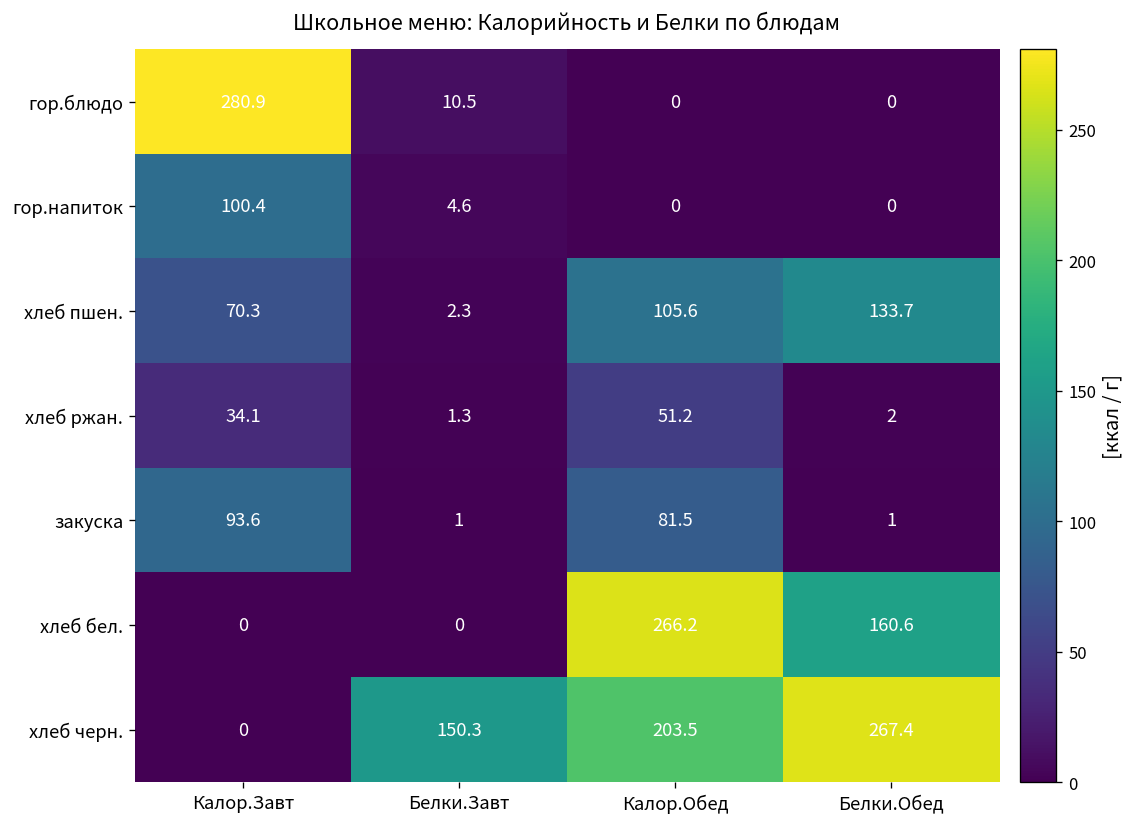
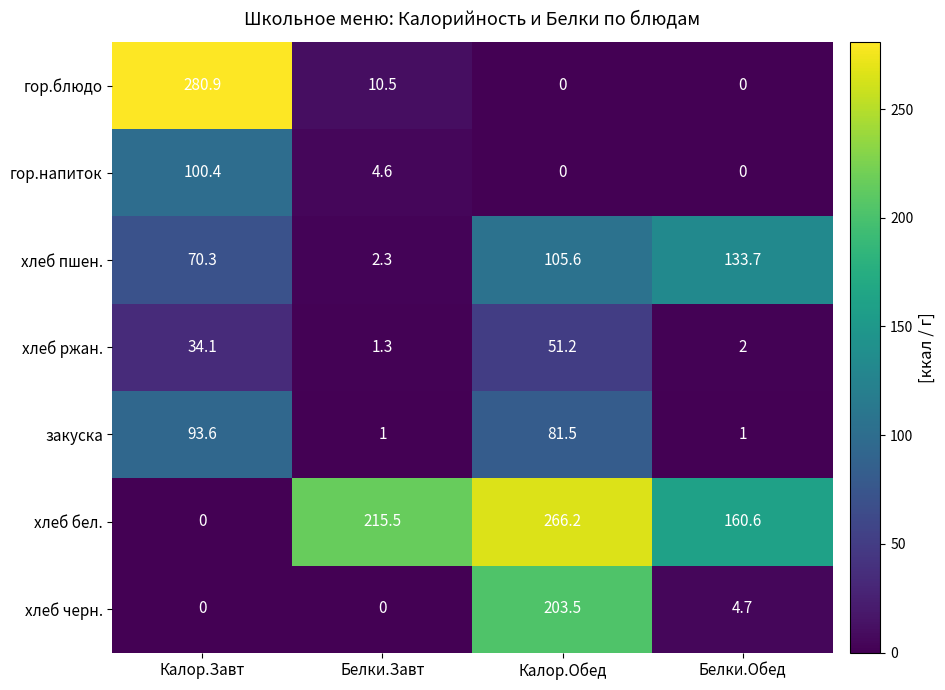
хлеб бел., Белки.Завт: 0 -> 215.5
хлеб черн., Белки.Завт: 150.3 -> 0
хлеб черн., Белки.Обед: 267.4 -> 4.7
